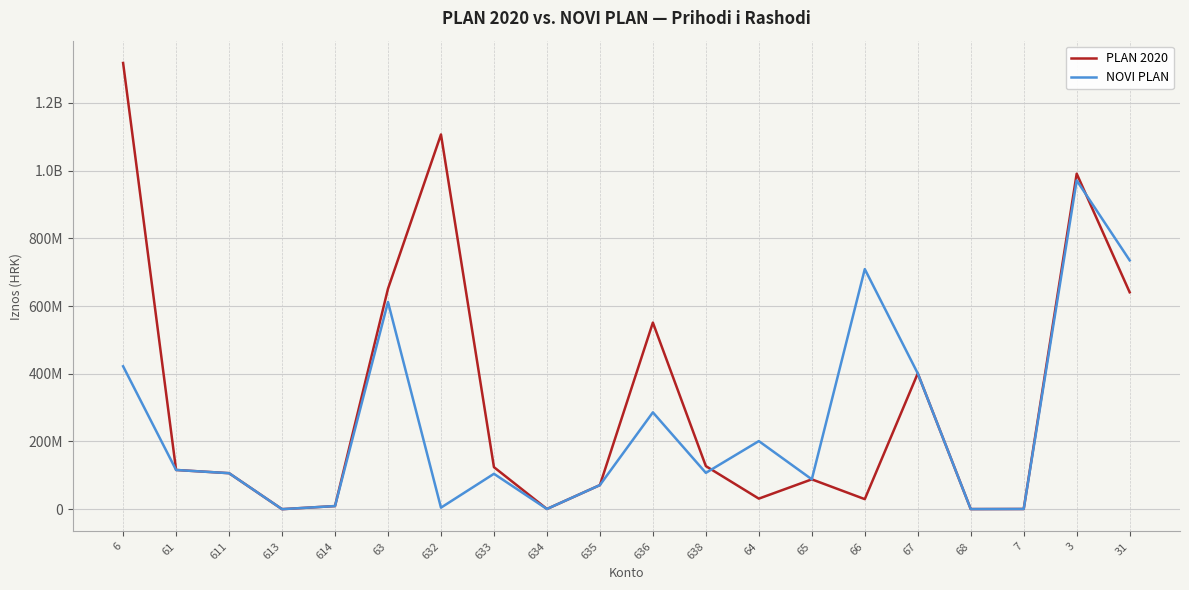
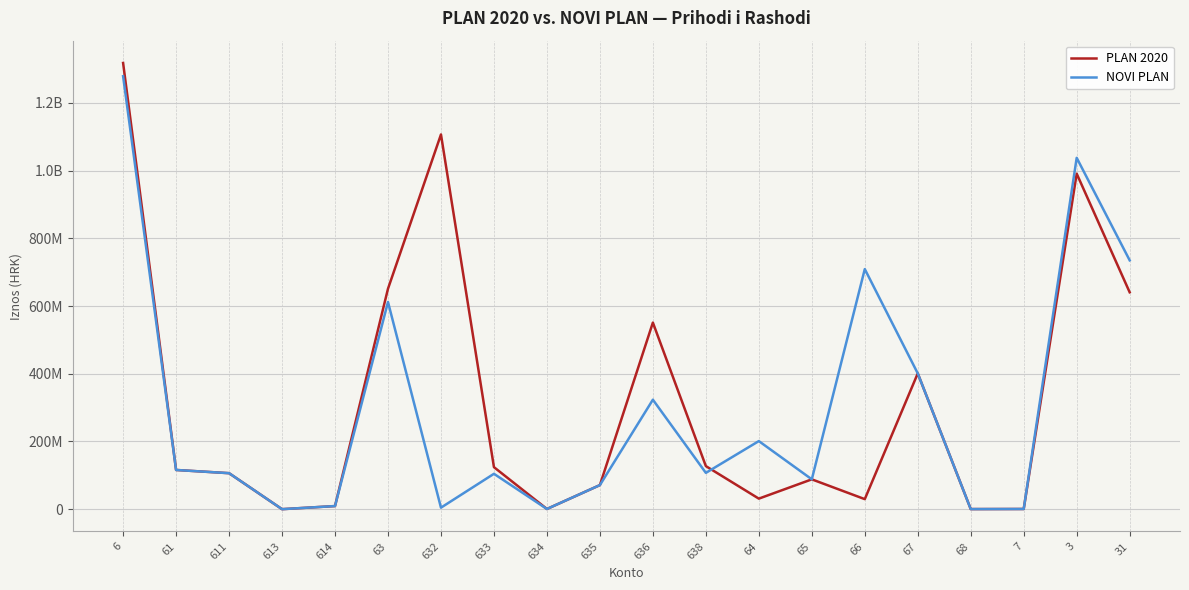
NOVI PLAN, 6: 420000000 -> 1280000000
NOVI PLAN, 636: 290000000 -> 320000000
NOVI PLAN, 3: 970000000 -> 1040000000
